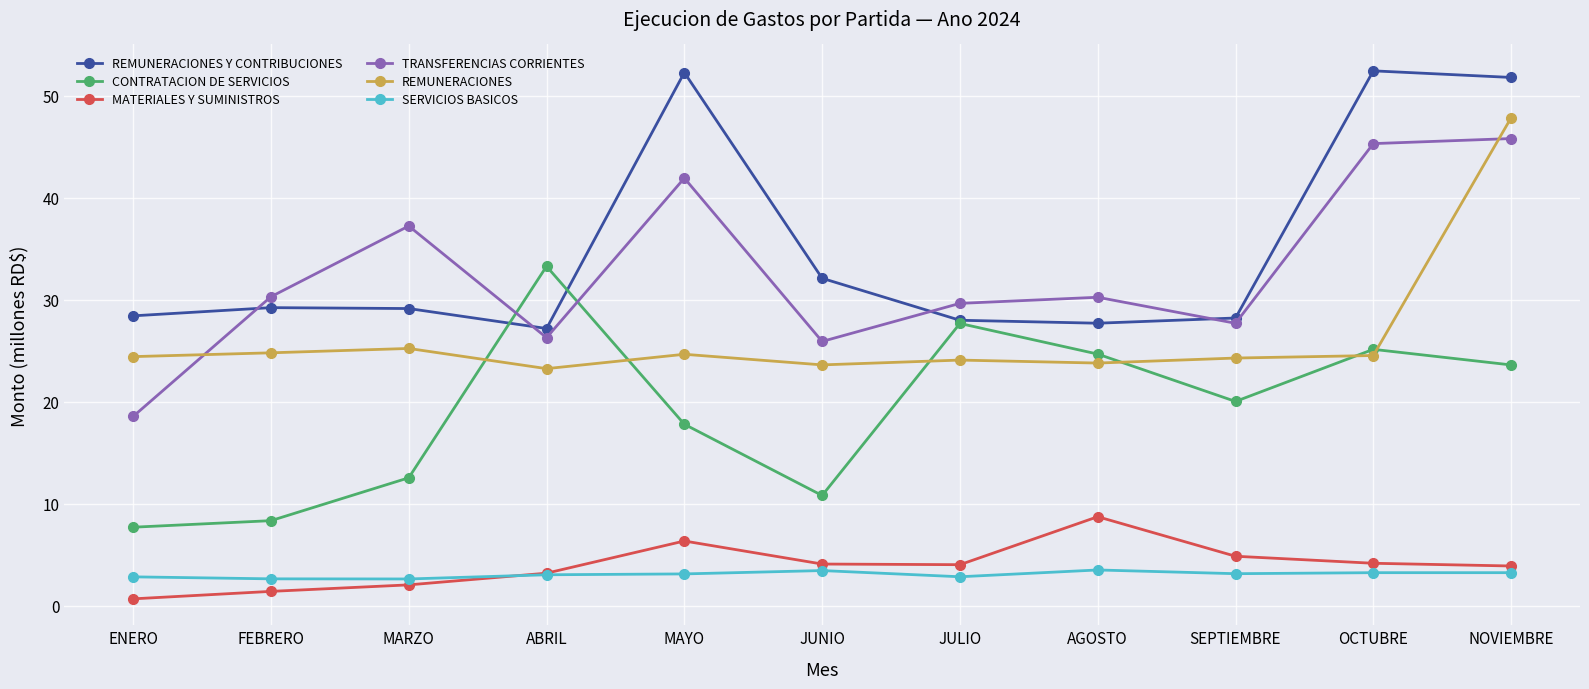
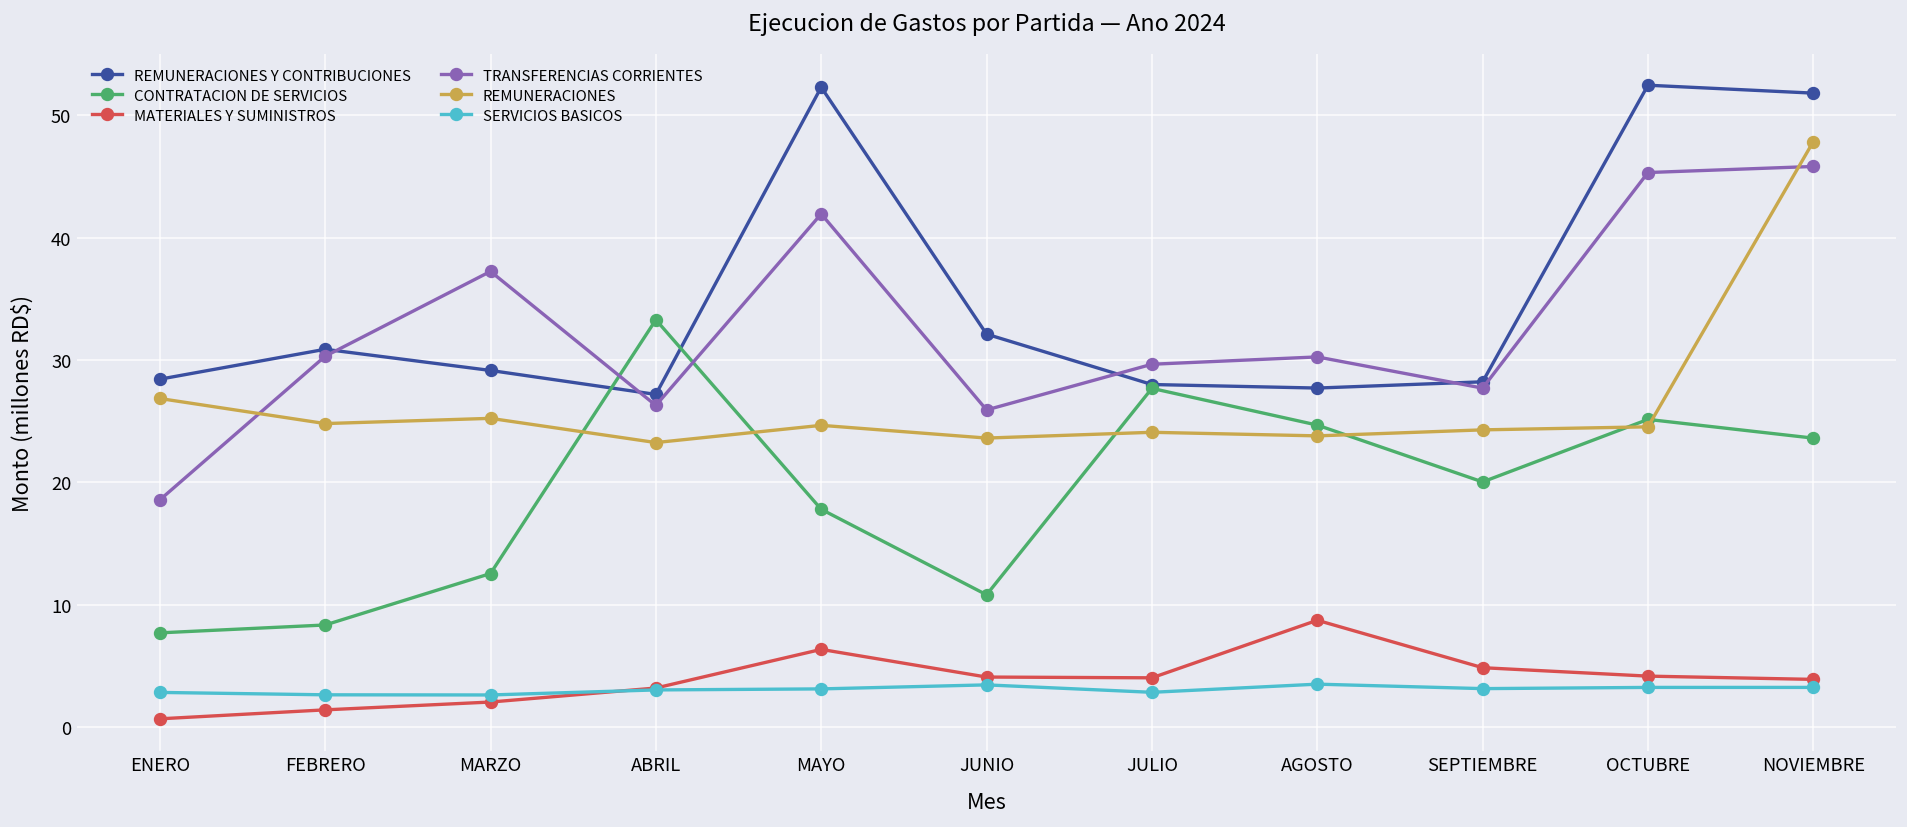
REMUNERACIONES, ENERO: 24.4 -> 26.9
REMUNERACIONES Y CONTRIBUCIONES, FEBRERO: 29.2 -> 30.9
